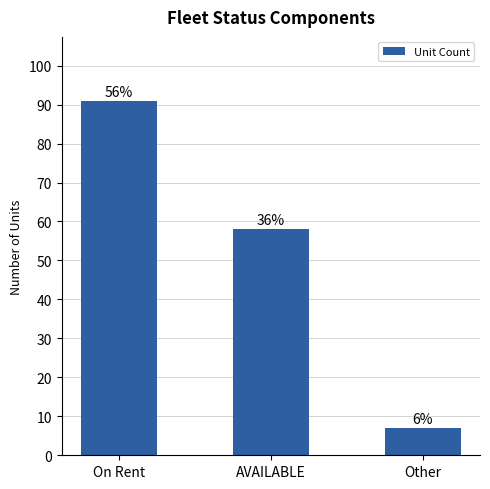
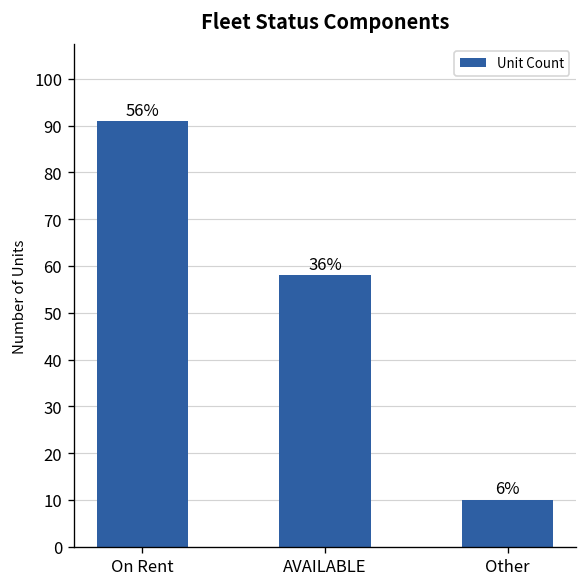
Other: 7 -> 10
